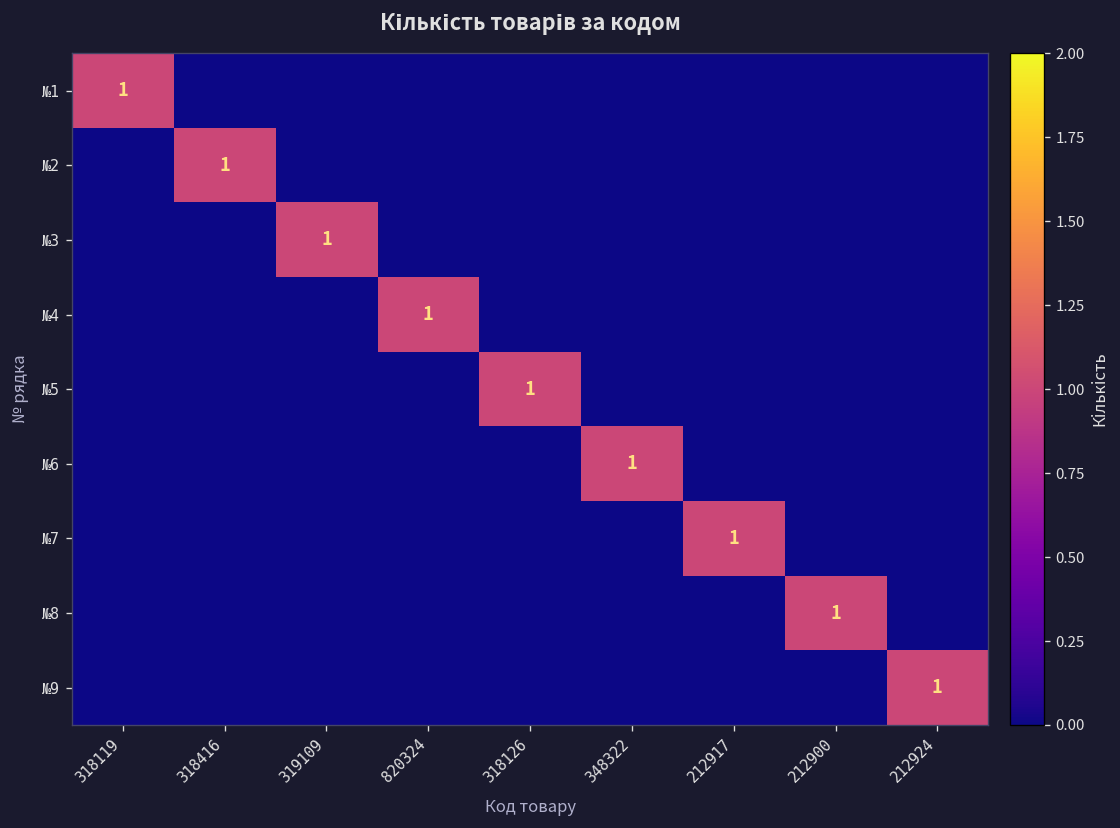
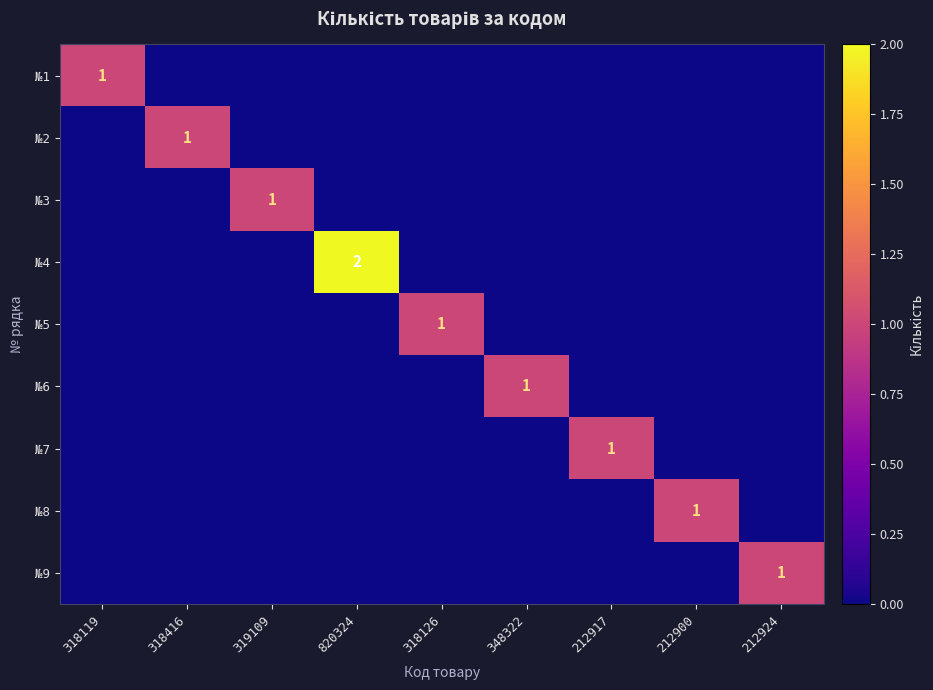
№4, 820324: 1 -> 2
